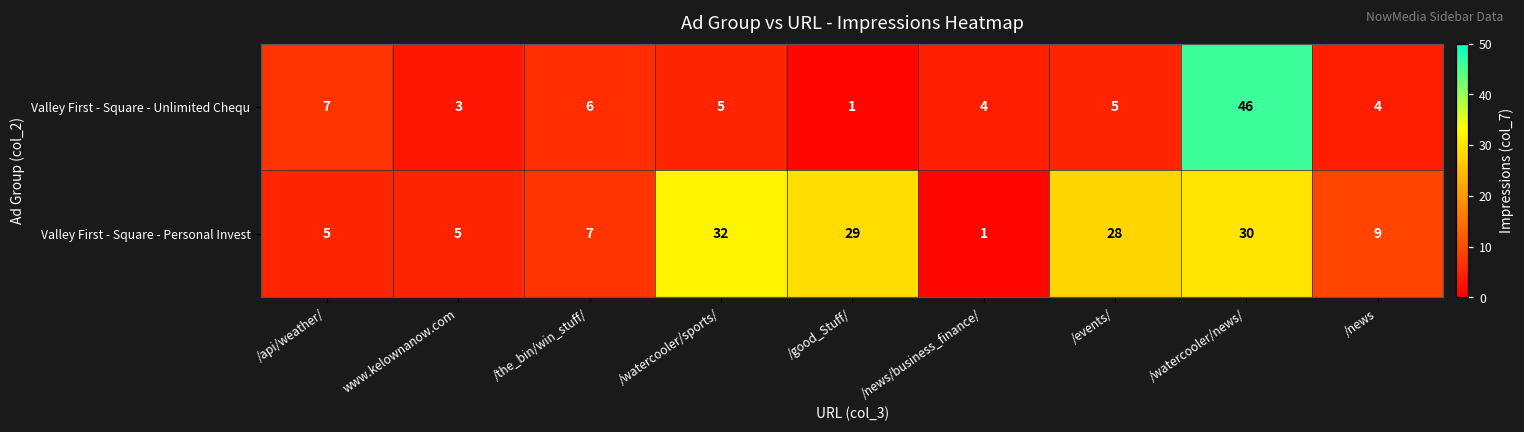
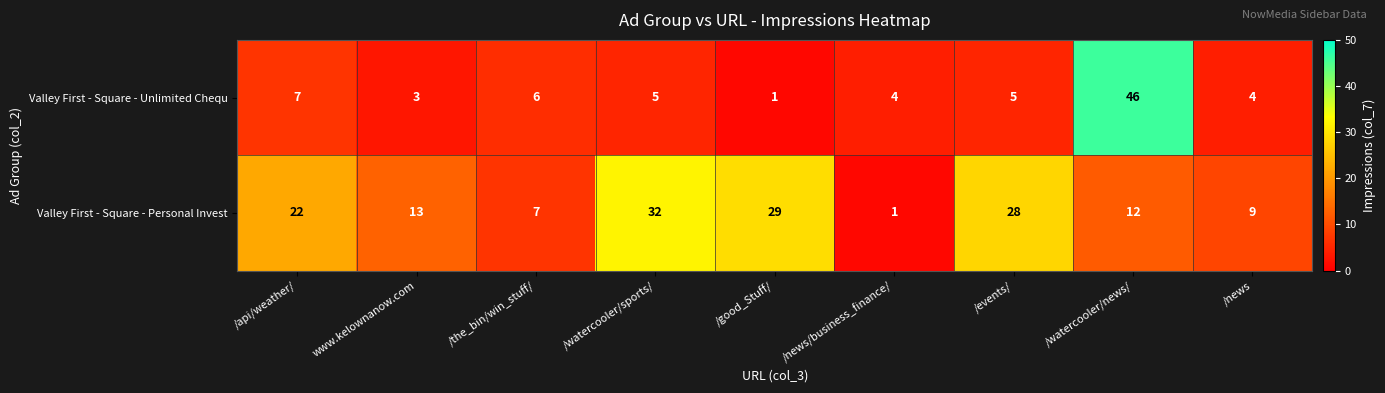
Valley First - Square - Personal Invest, /api/weather/: 5 -> 22
Valley First - Square - Personal Invest, www.kelownanow.com: 5 -> 13
Valley First - Square - Personal Invest, /watercooler/news/: 30 -> 12
